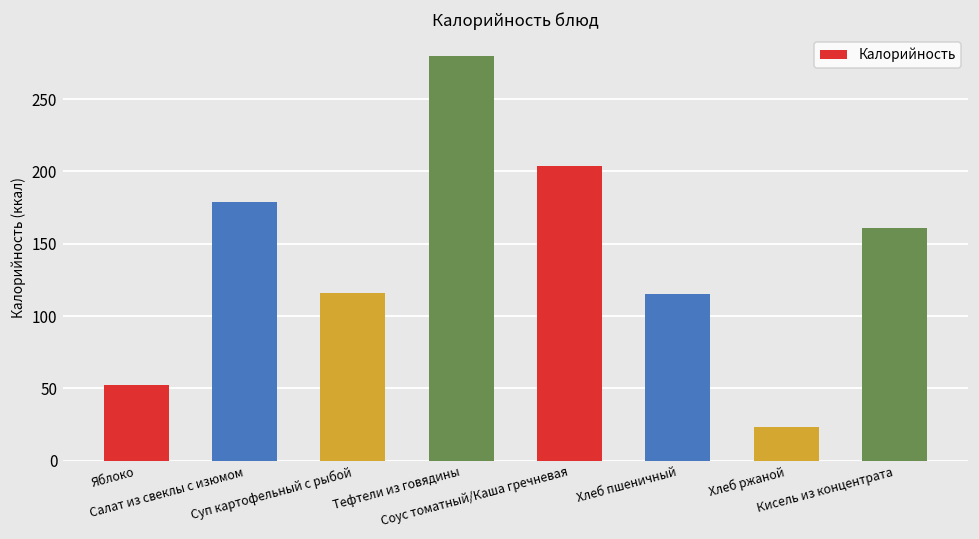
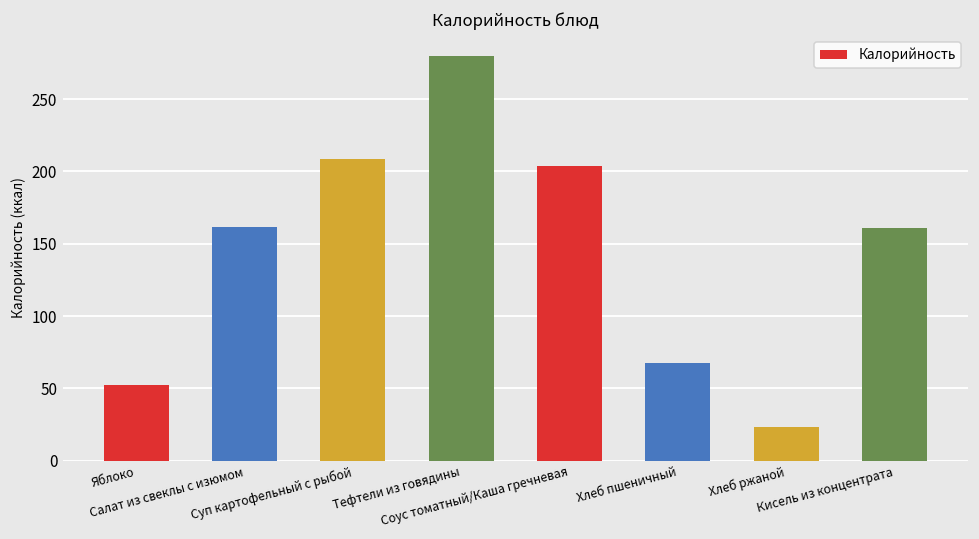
Салат из свеклы с изюмом: 179 -> 161
Суп картофельный с рыбой: 116 -> 208
Хлеб пшеничный: 115 -> 68
